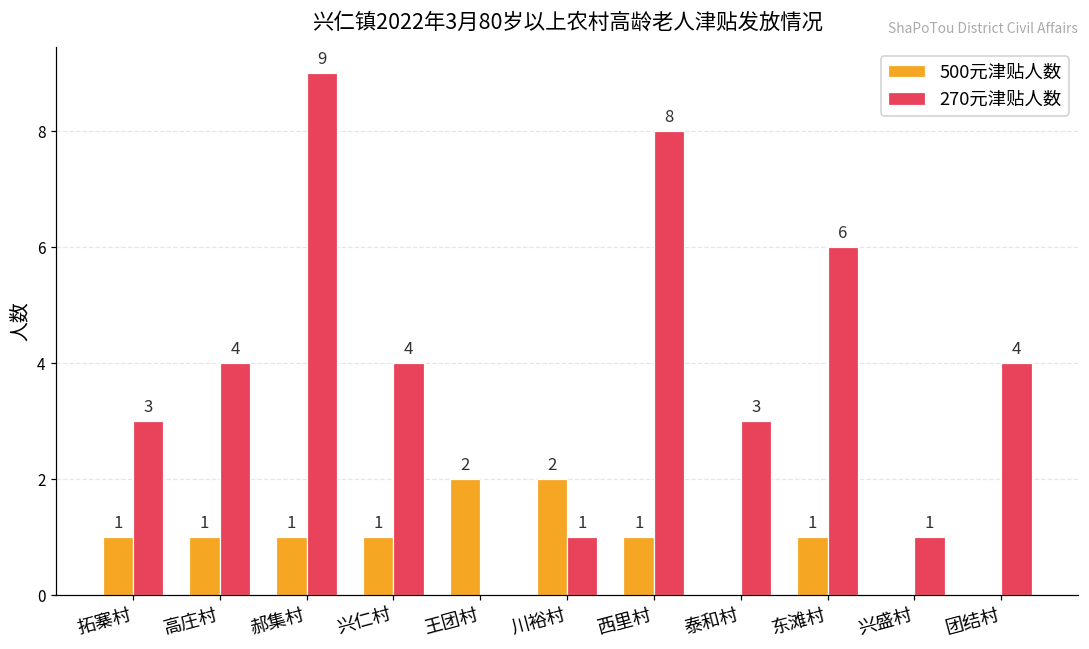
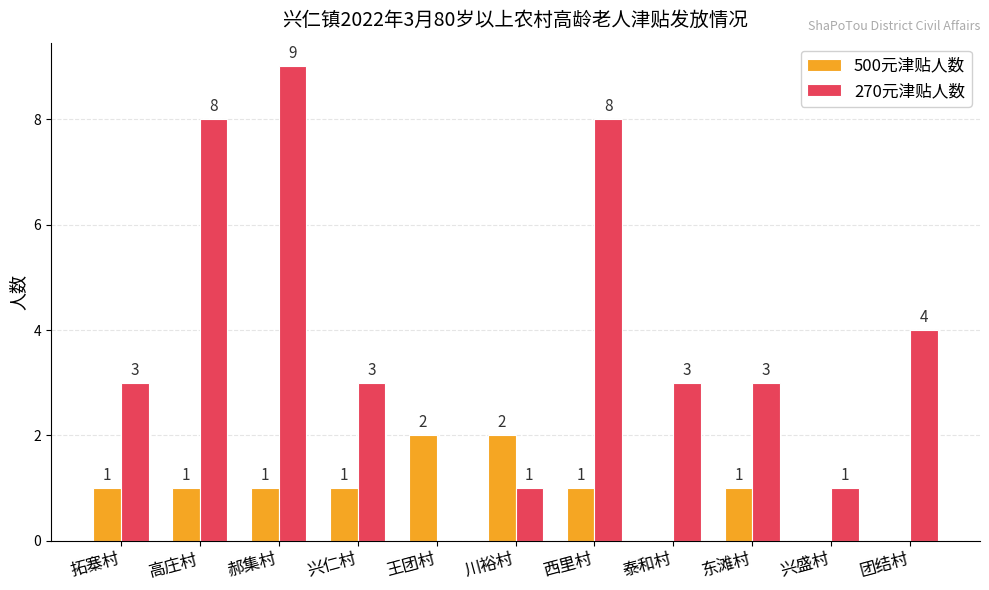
270元津贴人数, 高庄村: 4 -> 8
270元津贴人数, 兴仁村: 4 -> 3
270元津贴人数, 东滩村: 6 -> 3
